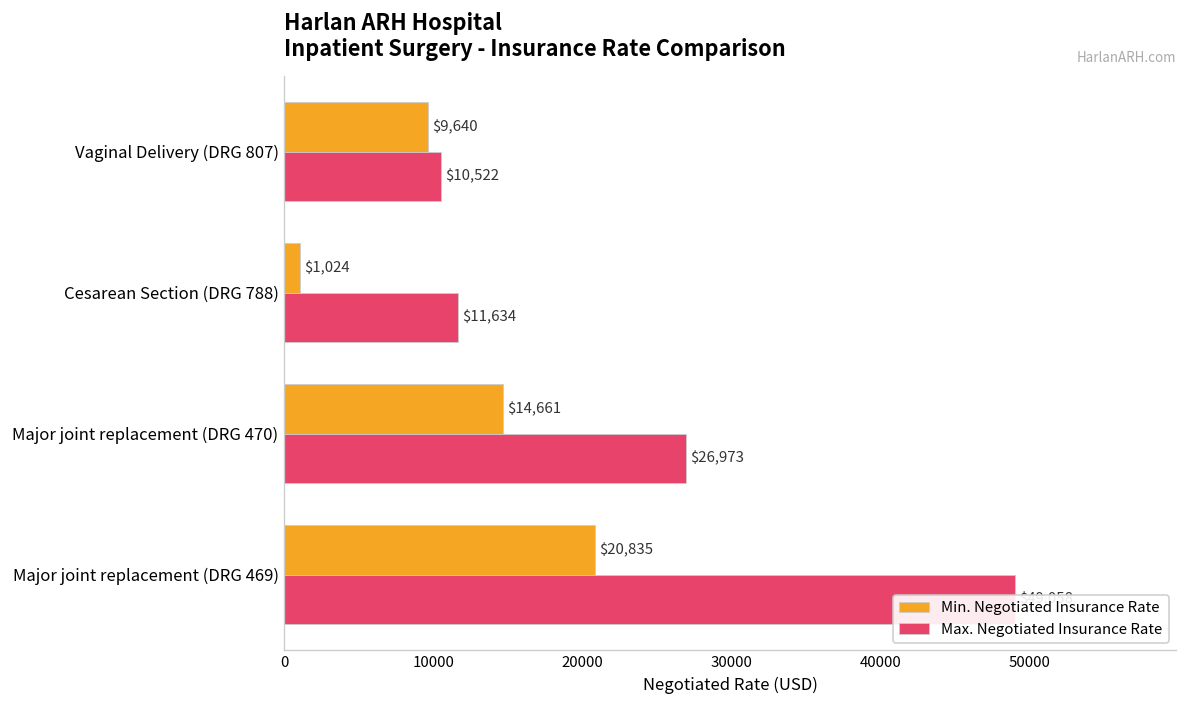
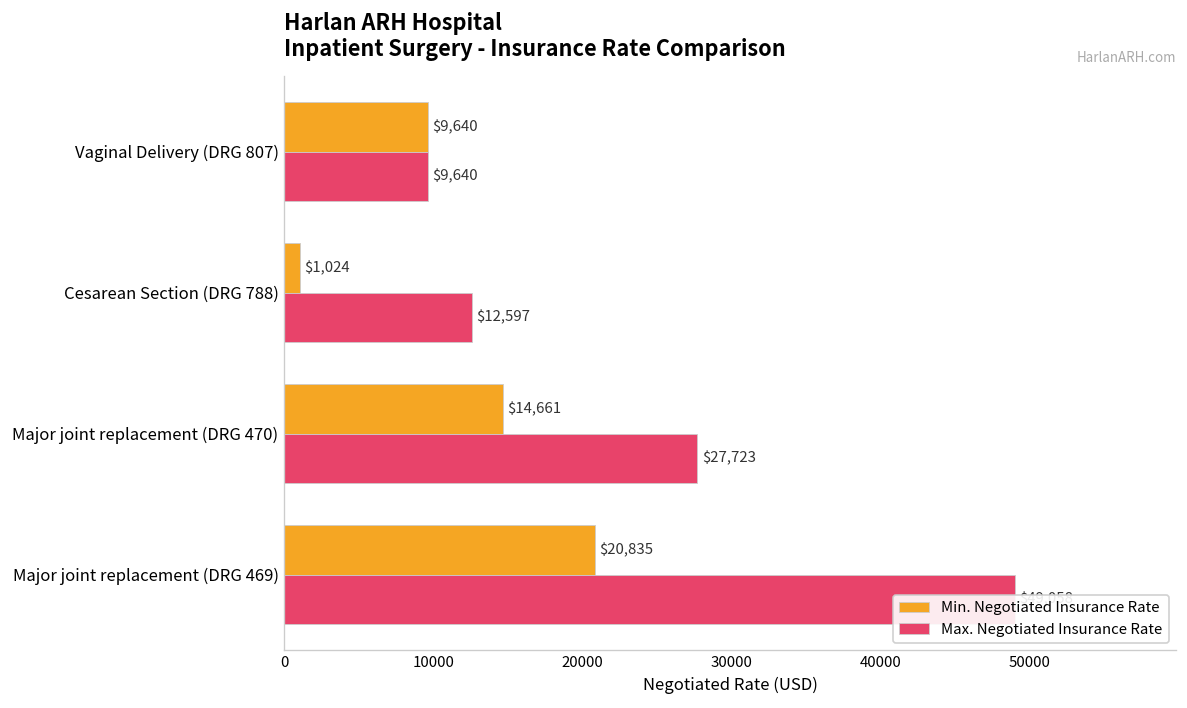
Max. Negotiated Insurance Rate, Vaginal Delivery (DRG 807): $10,522 -> $9,640
Max. Negotiated Insurance Rate, Cesarean Section (DRG 788): $11,634 -> $12,597
Max. Negotiated Insurance Rate, Major joint replacement (DRG 470): $26,973 -> $27,723
